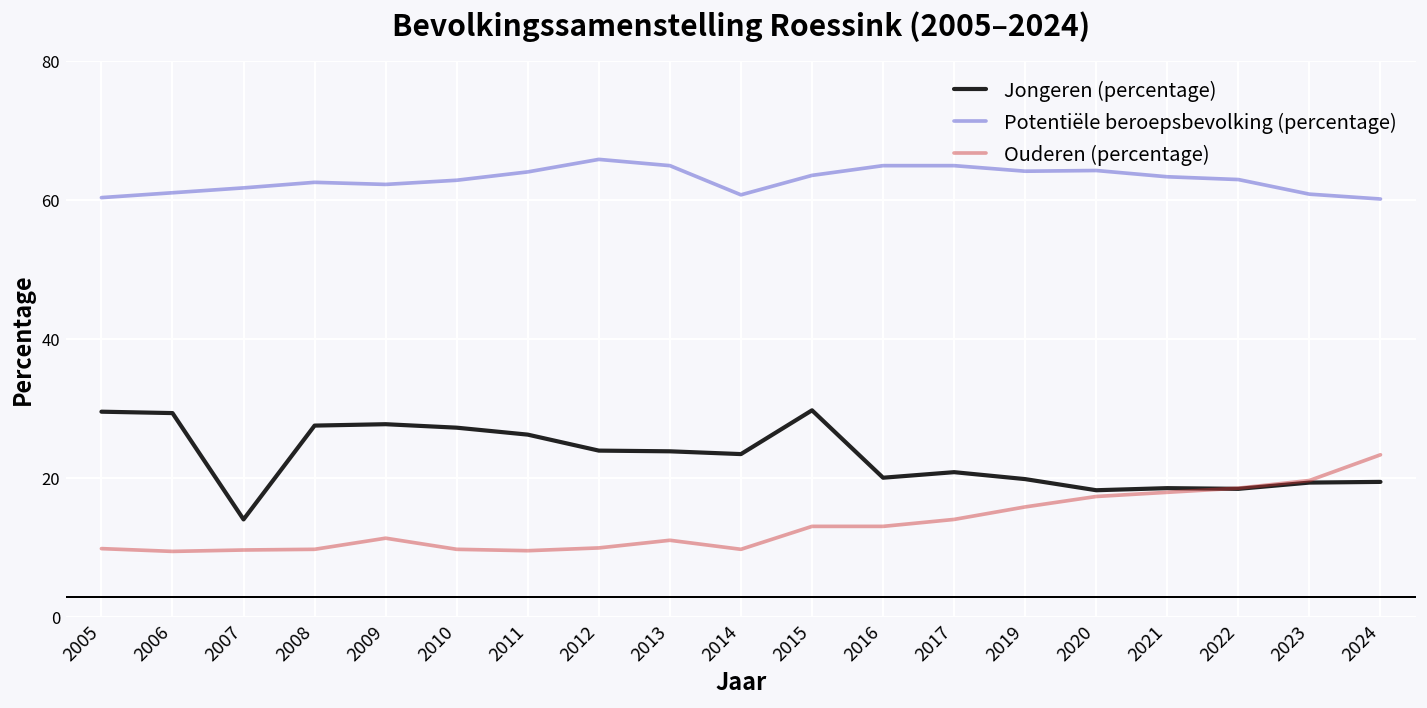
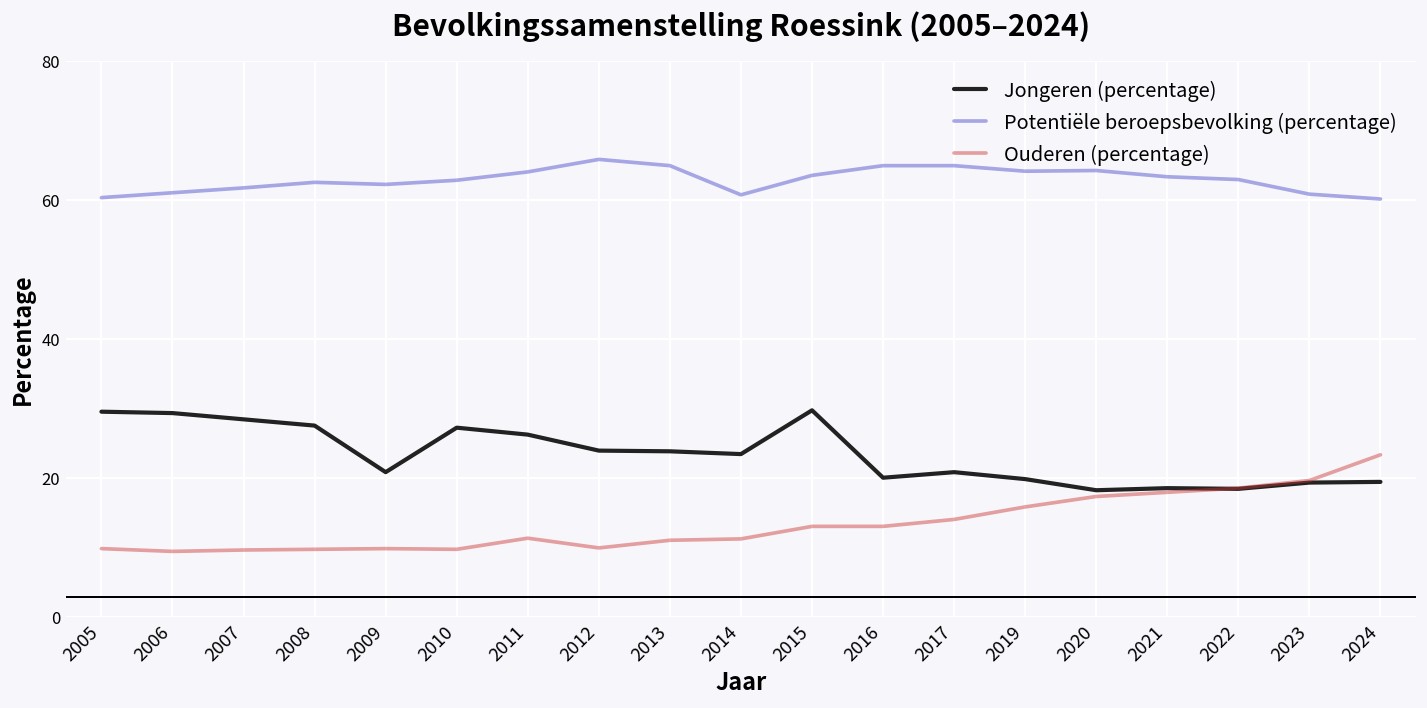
Jongeren (percentage), 2007: 14 -> 29
Jongeren (percentage), 2009: 28 -> 21
Ouderen (percentage), 2009: 11 -> 10
Ouderen (percentage), 2011: 10 -> 11
Ouderen (percentage), 2014: 10 -> 11
